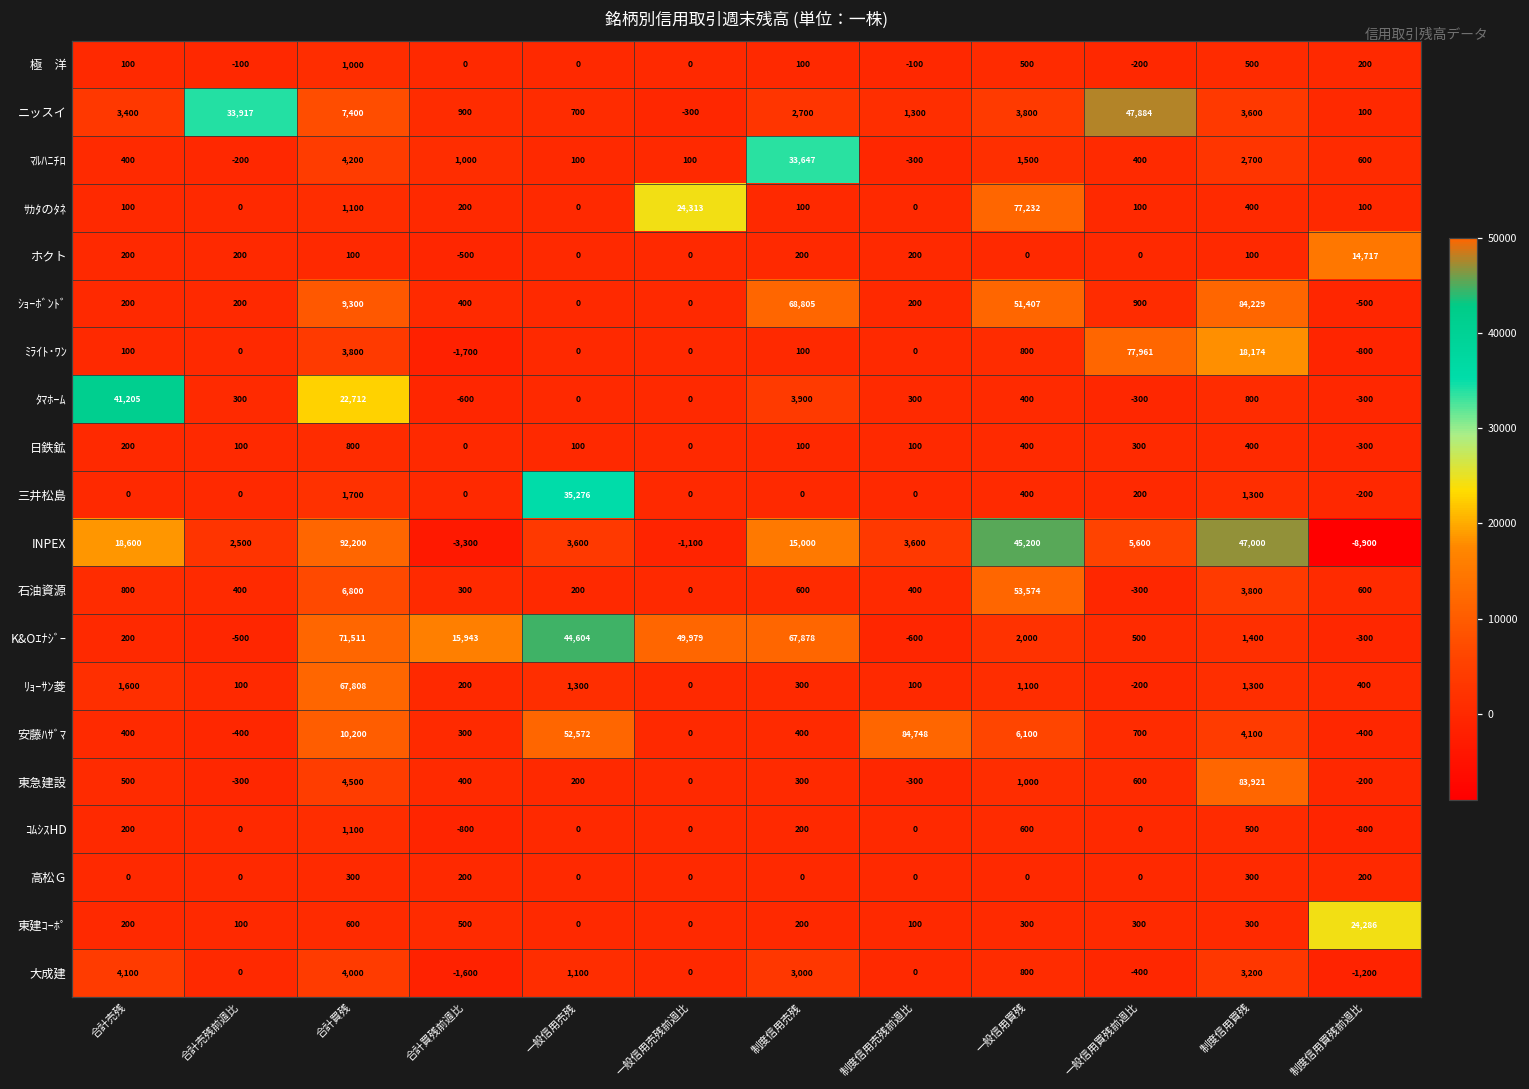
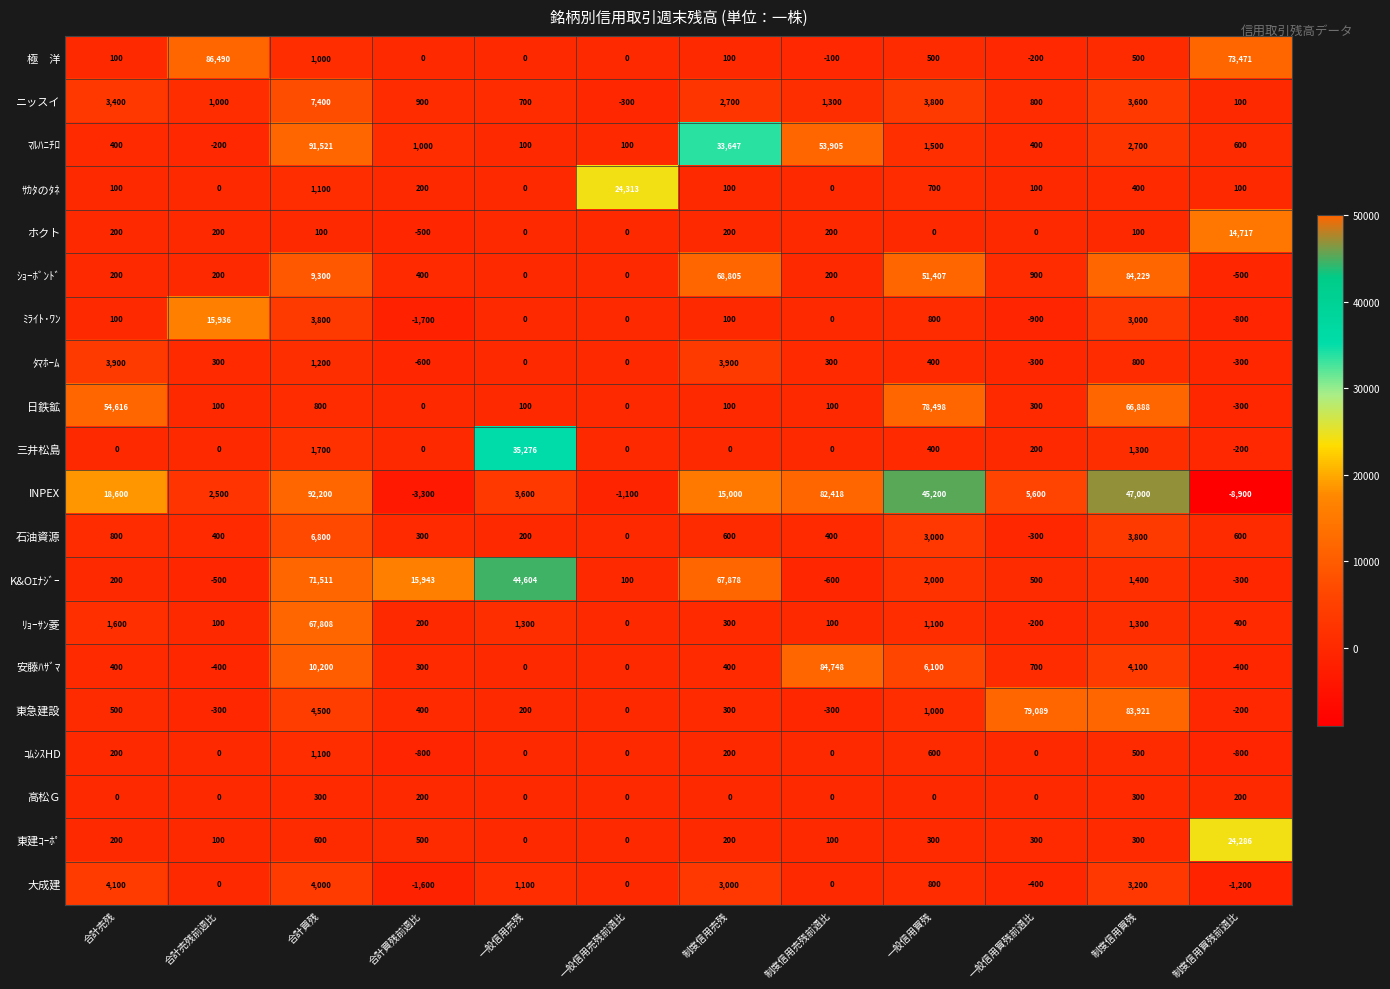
極 洋, 合計売残前週比: -100 -> 86,490
極 洋, 制度信用買残前週比: 200 -> 73,471
ニッスイ, 合計売残前週比: 33,917 -> 1,000
ニッスイ, 一般信用買残前週比: 47,884 -> 800
ﾏﾙﾊﾆﾁﾛ, 合計買残: 4,200 -> 91,521
ﾏﾙﾊﾆﾁﾛ, 制度信用売残前週比: -300 -> 53,905
ｻｶﾀのﾀﾈ, 一般信用買残: 77,232 -> 700
ﾐﾗｲﾄ･ﾜﾝ, 合計売残前週比: 0 -> 15,936
ﾐﾗｲﾄ･ﾜﾝ, 一般信用買残前週比: 77,961 -> -900
ﾐﾗｲﾄ･ﾜﾝ, 制度信用買残: 18,174 -> 3,000
ﾀﾏﾎｰﾑ, 合計売残: 41,205 -> 3,900
ﾀﾏﾎｰﾑ, 合計買残: 22,712 -> 1,200
日鉄鉱, 合計売残: 200 -> 54,616
日鉄鉱, 一般信用買残: 400 -> 78,498
日鉄鉱, 制度信用買残: 400 -> 66,888
INPEX, 制度信用売残前週比: 3,600 -> 82,418
石油資源, 一般信用買残: 53,574 -> 3,000
K&Oｴﾅｼﾞｰ, 一般信用売残前週比: 49,979 -> 100
安藤ﾊｻﾞﾏ, 一般信用売残: 52,572 -> 0
東急建設, 一般信用買残前週比: 600 -> 79,089
